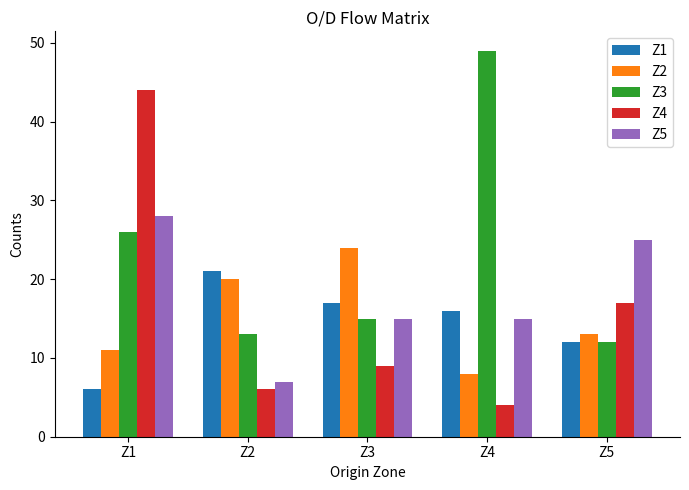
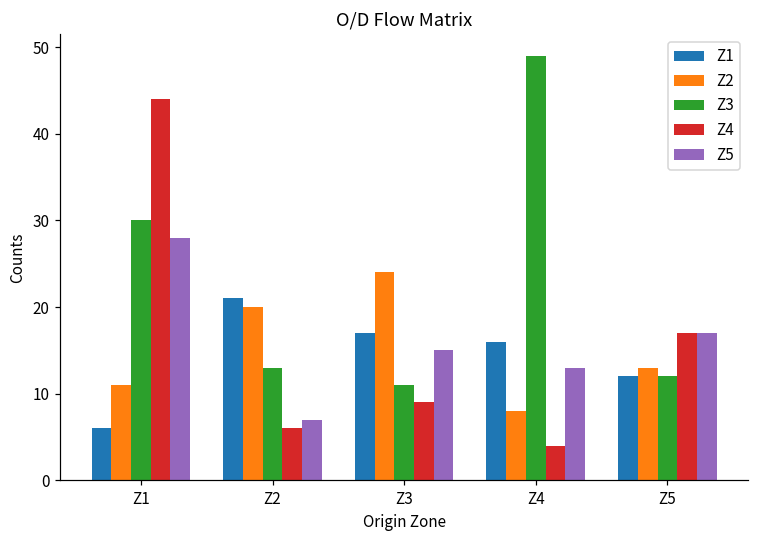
Z3, Z1: 26 -> 30
Z3, Z3: 15 -> 11
Z5, Z4: 15 -> 13
Z5, Z5: 25 -> 17
